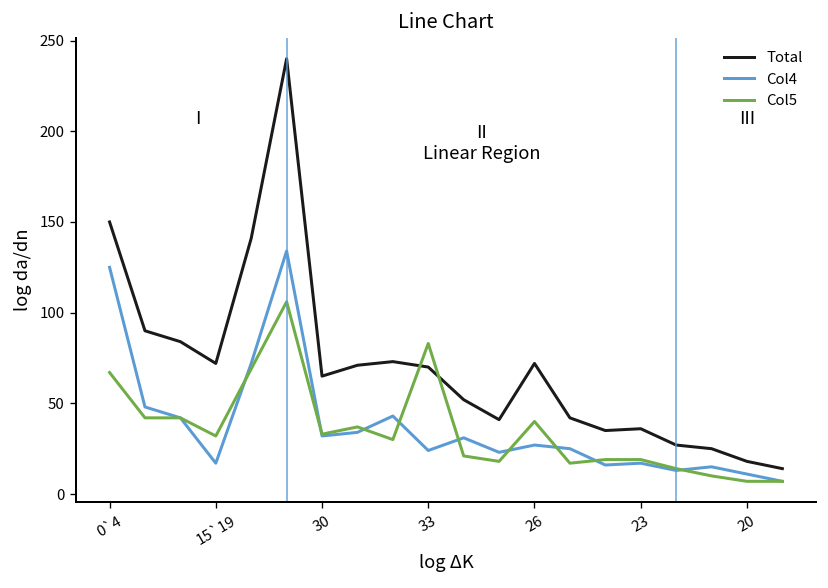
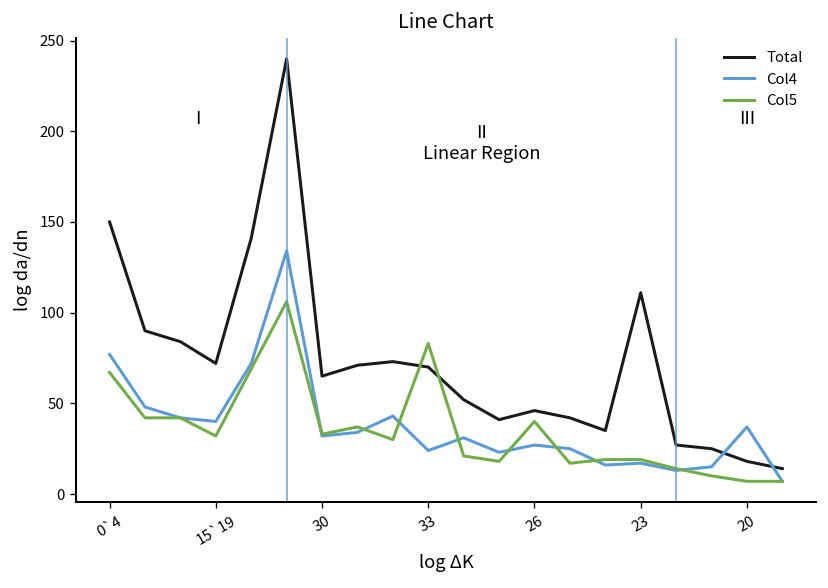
Col4, 0`4: 125 -> 77
Col4, 15`19: 17 -> 40
Total, 26: 72 -> 46
Total, 23: 36 -> 111
Col4, 20: 11 -> 37
